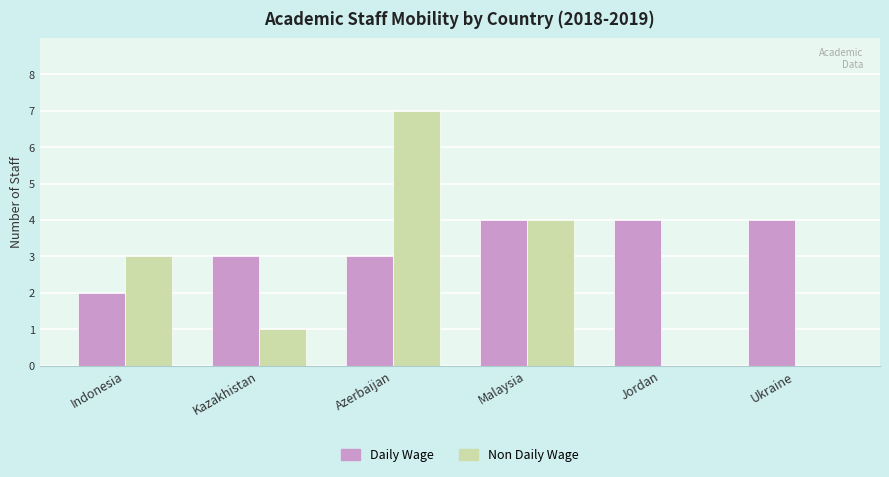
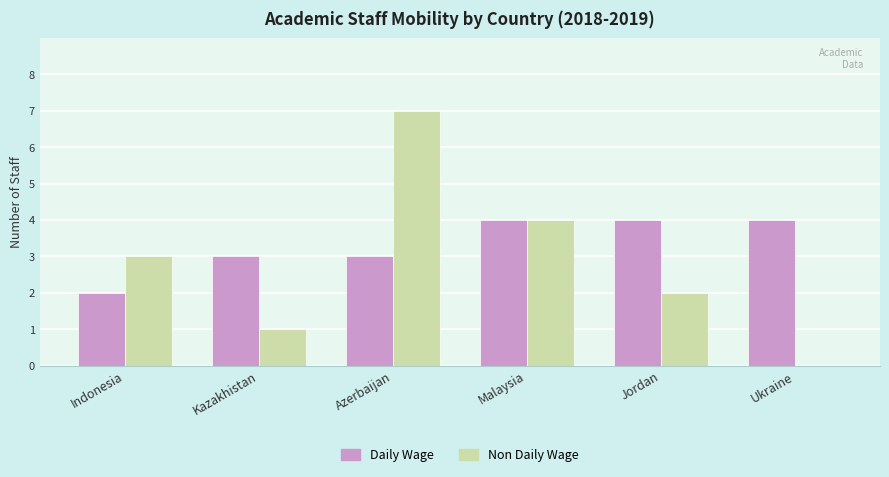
Non Daily Wage, Jordan: 0 -> 2
